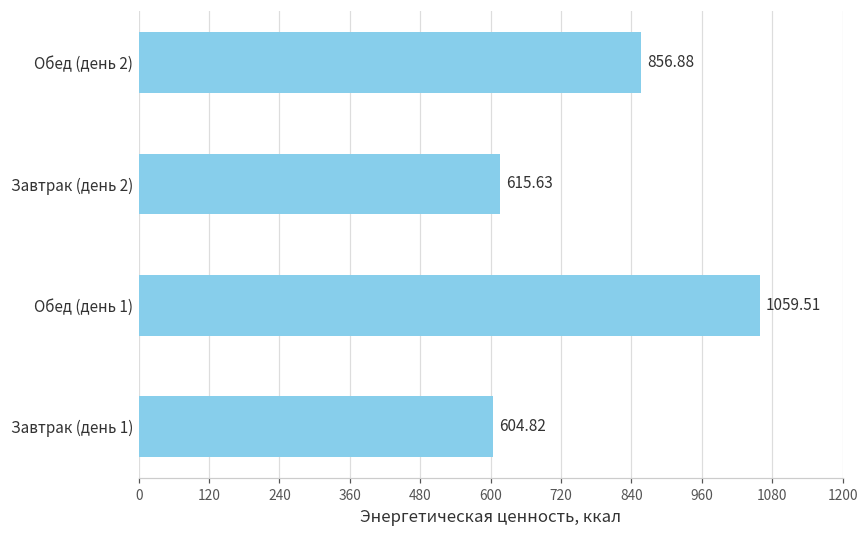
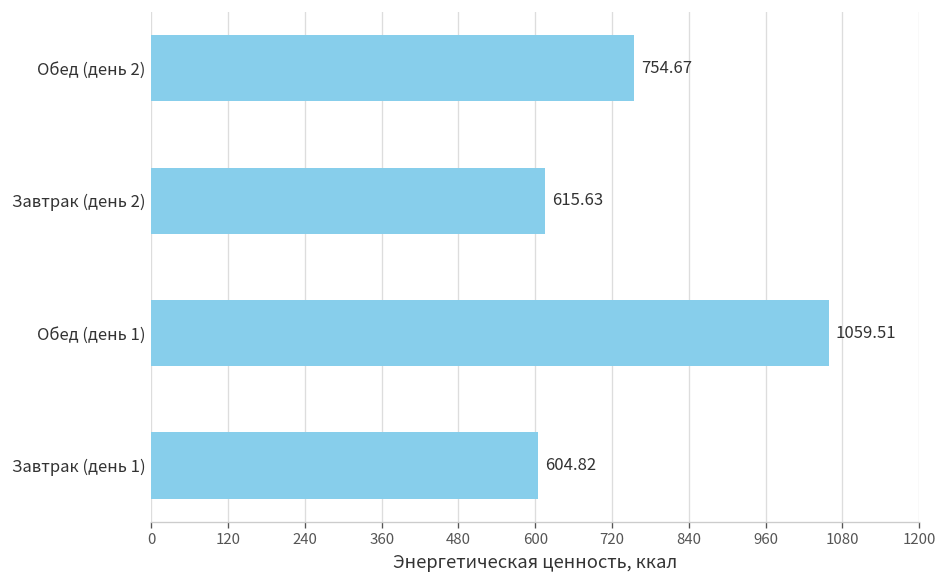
Обед (день 2): 856.88 -> 754.67
